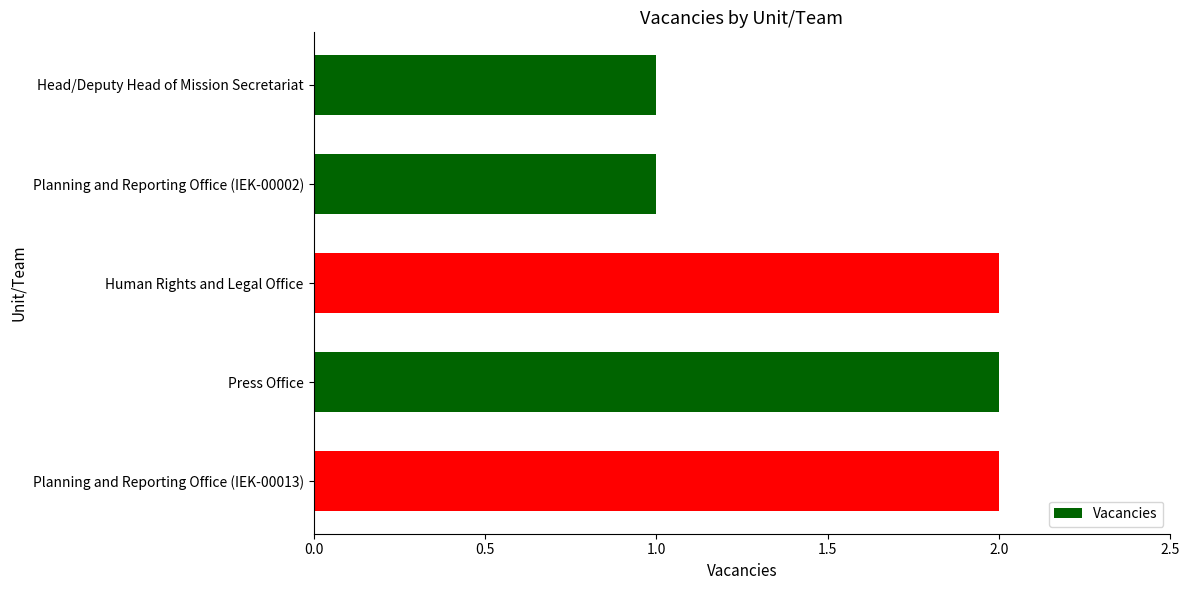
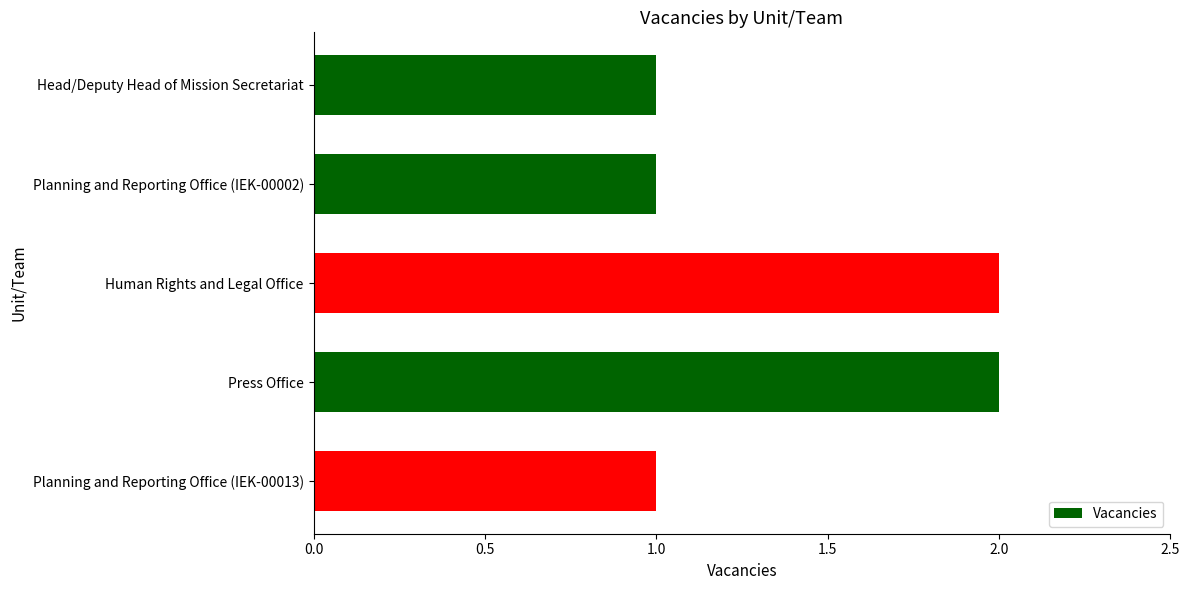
Planning and Reporting Office (IEK-00013): 2 -> 1
